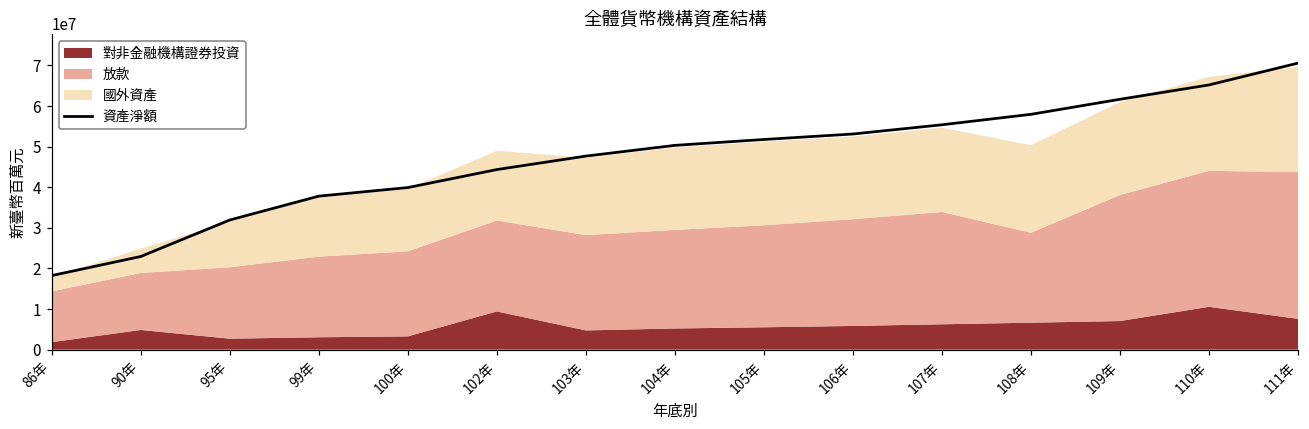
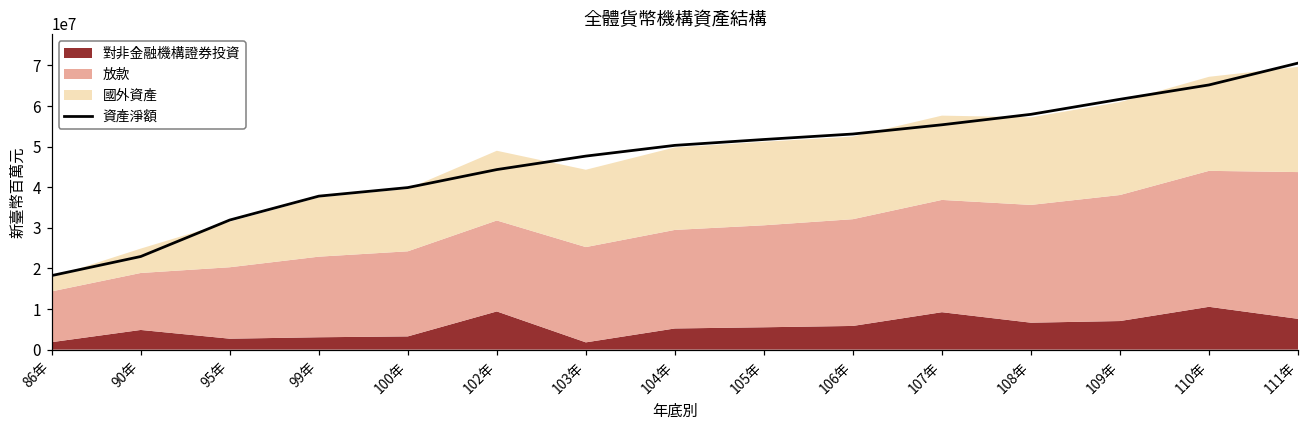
對非金融機構證券投資, 103年: 5000000 -> 2000000
對非金融機構證券投資, 107年: 6000000 -> 9000000
放款, 108年: 22000000 -> 29000000
